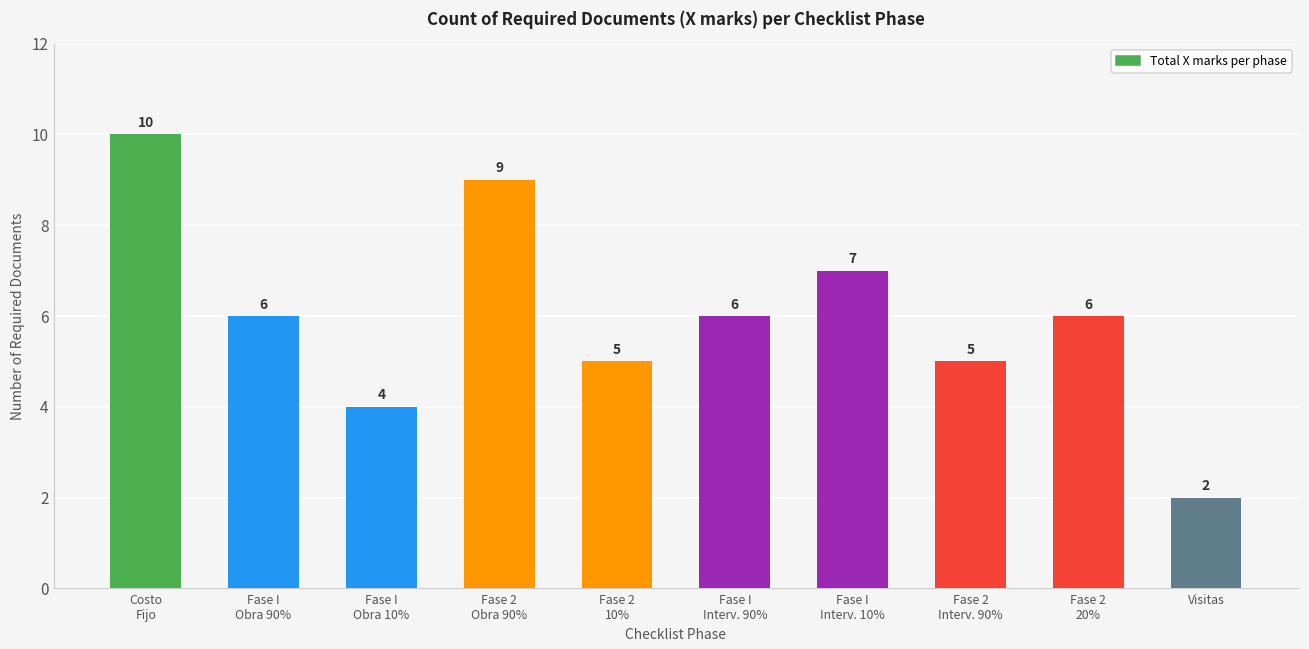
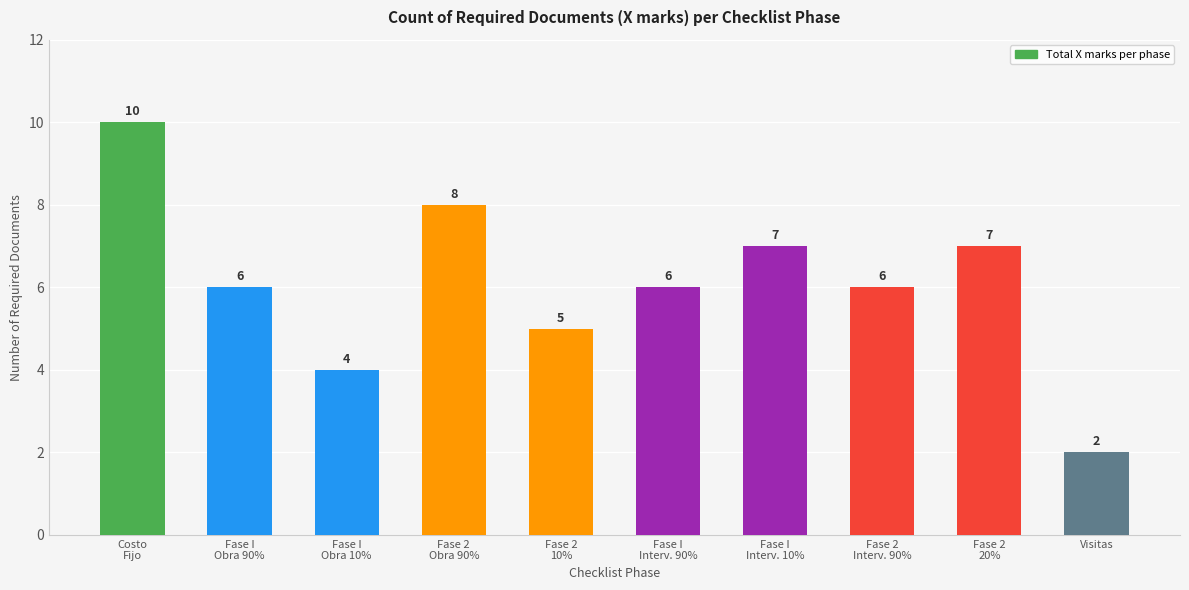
Fase 2 Obra 90%: 9 -> 8
Fase 2 Interv. 90%: 5 -> 6
Fase 2 20%: 6 -> 7
